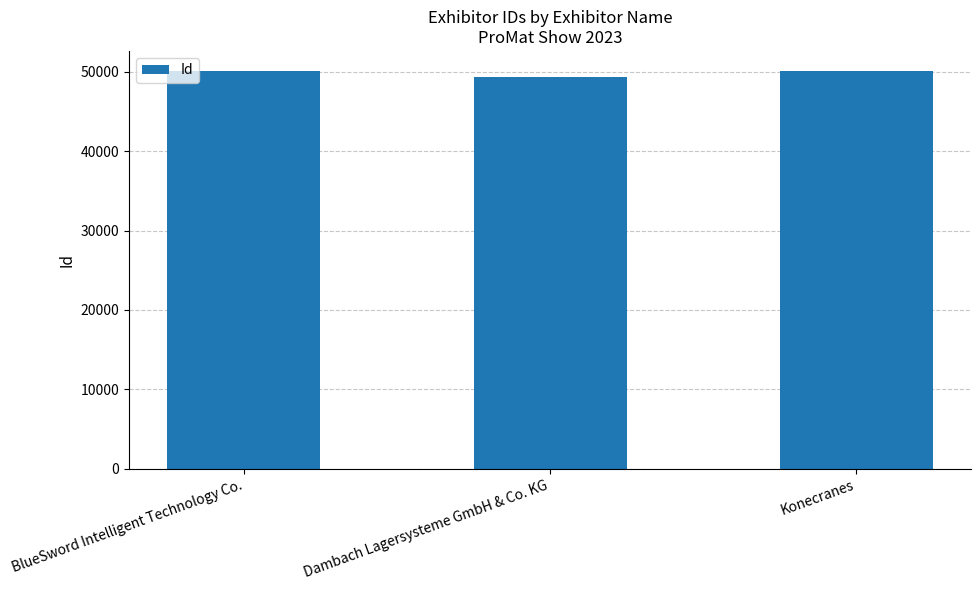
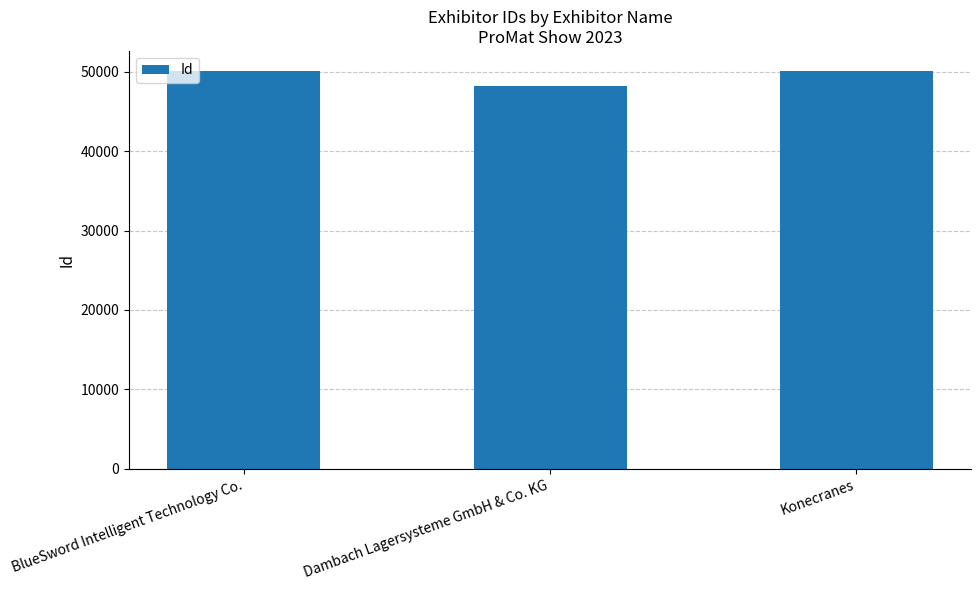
Dambach Lagersysteme GmbH & Co. KG: 49000 -> 48000
